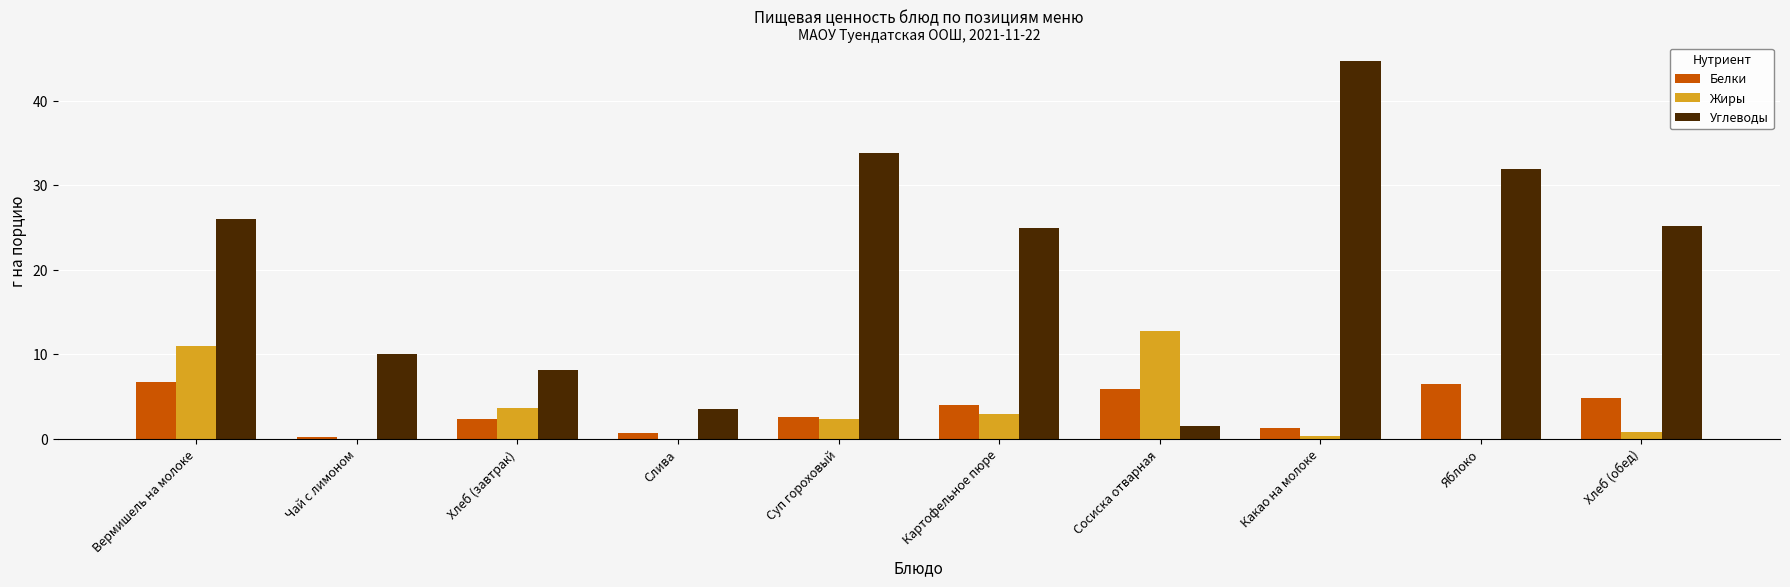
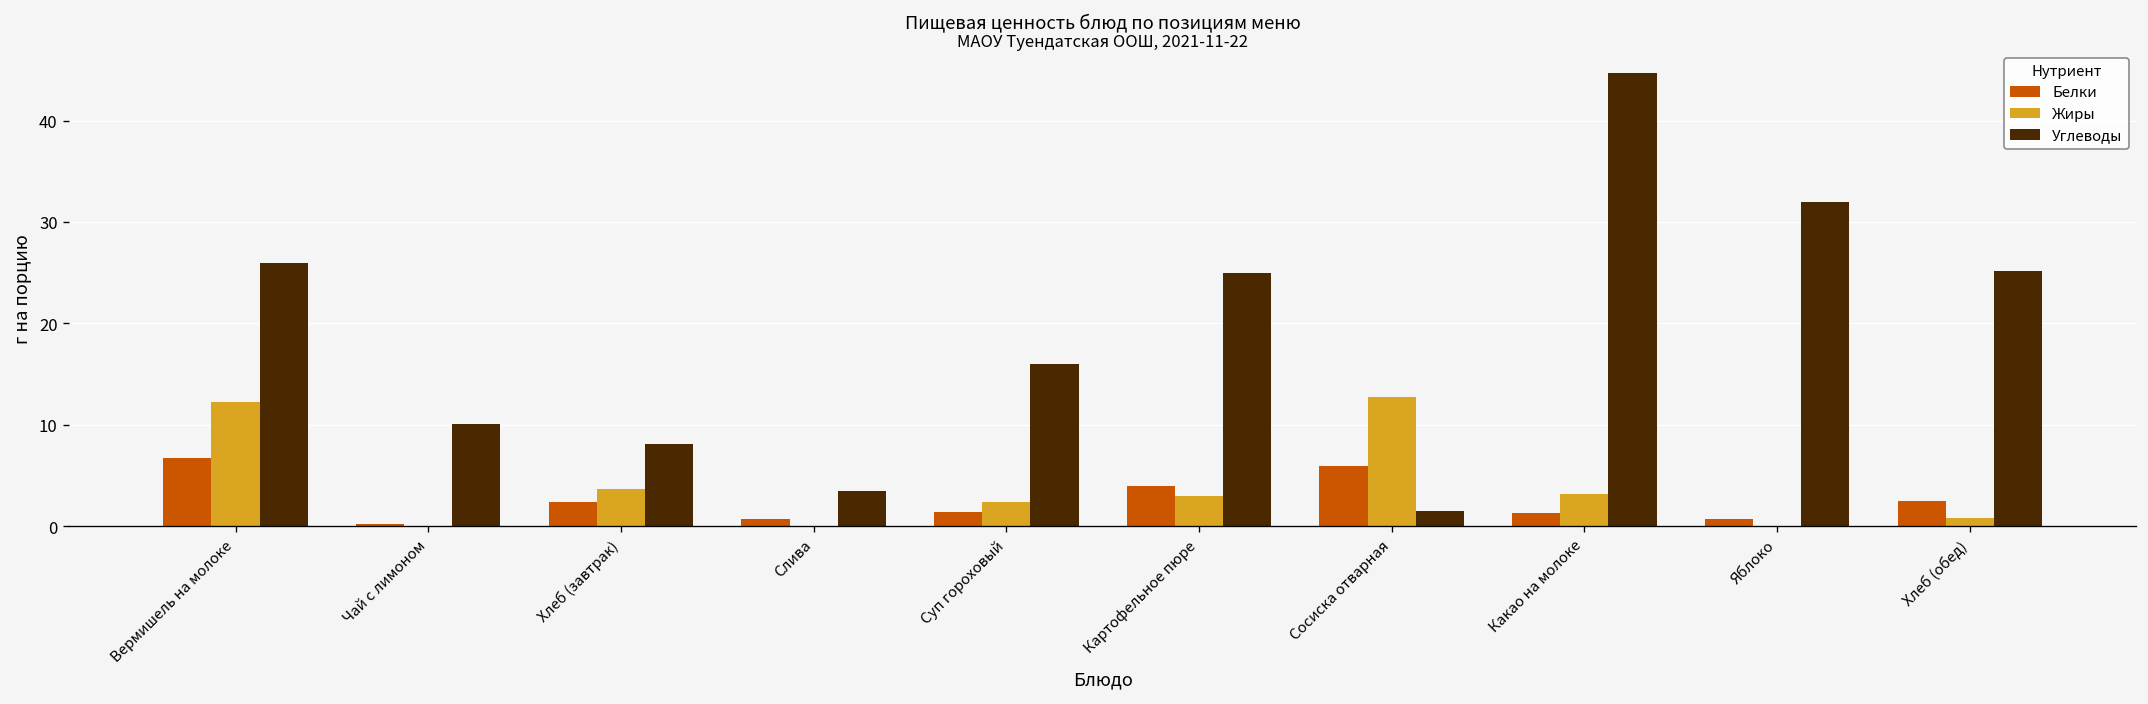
Жиры, Вермишель на молоке: 11 -> 12
Белки, Суп гороховый: 3 -> 1
Углеводы, Суп гороховый: 34 -> 16
Жиры, Какао на молоке: 0 -> 3
Белки, Яблоко: 7 -> 1
Белки, Хлеб (обед): 5 -> 3
